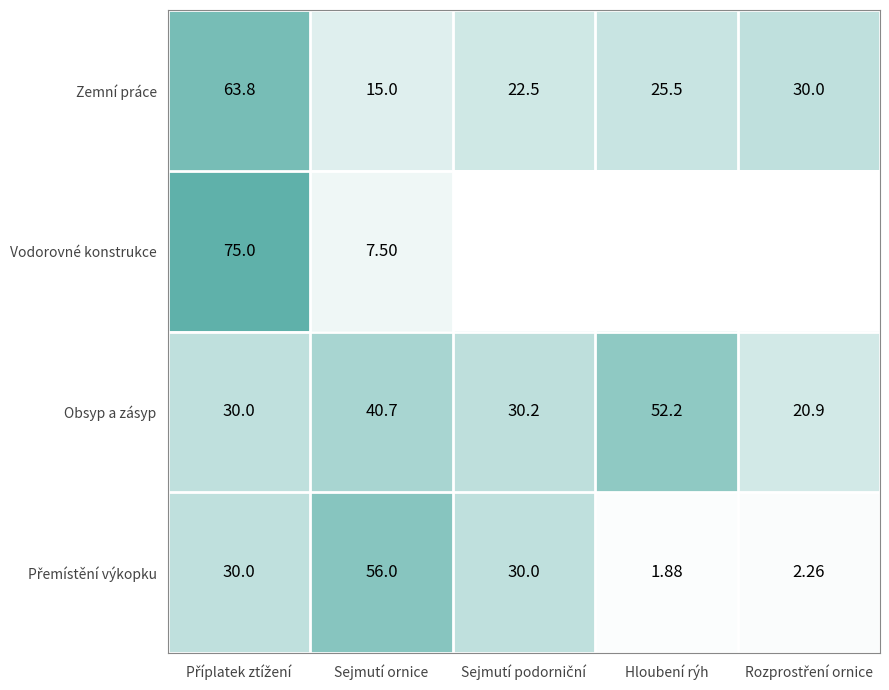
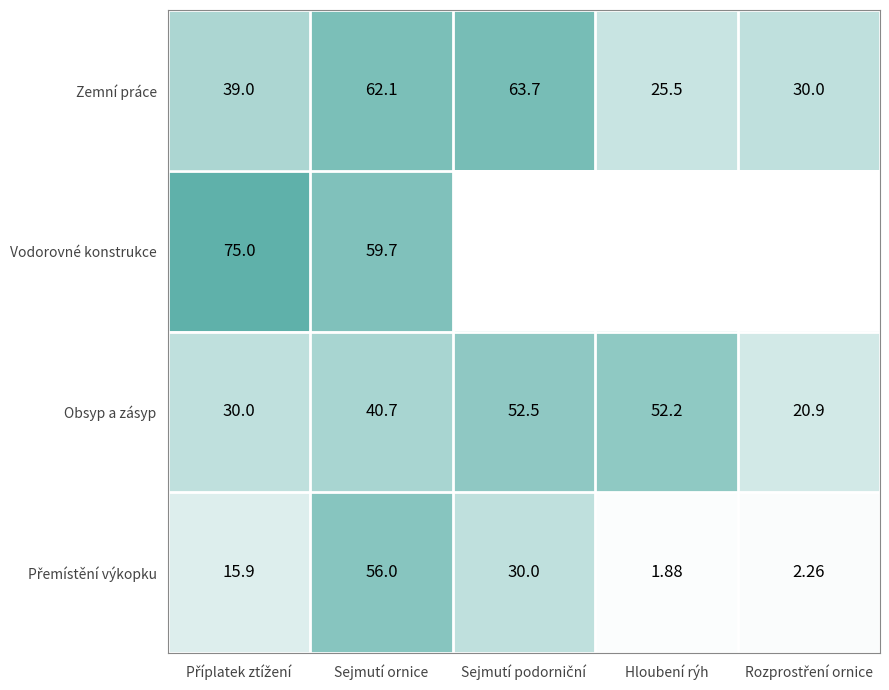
Zemní práce, Příplatek ztížení: 63.8 -> 39.0
Zemní práce, Sejmutí ornice: 15.0 -> 62.1
Zemní práce, Sejmutí podorniční: 22.5 -> 63.7
Vodorovné konstrukce, Sejmutí ornice: 7.50 -> 59.7
Obsyp a zásyp, Sejmutí podorniční: 30.2 -> 52.5
Přemístění výkopku, Příplatek ztížení: 30.0 -> 15.9
